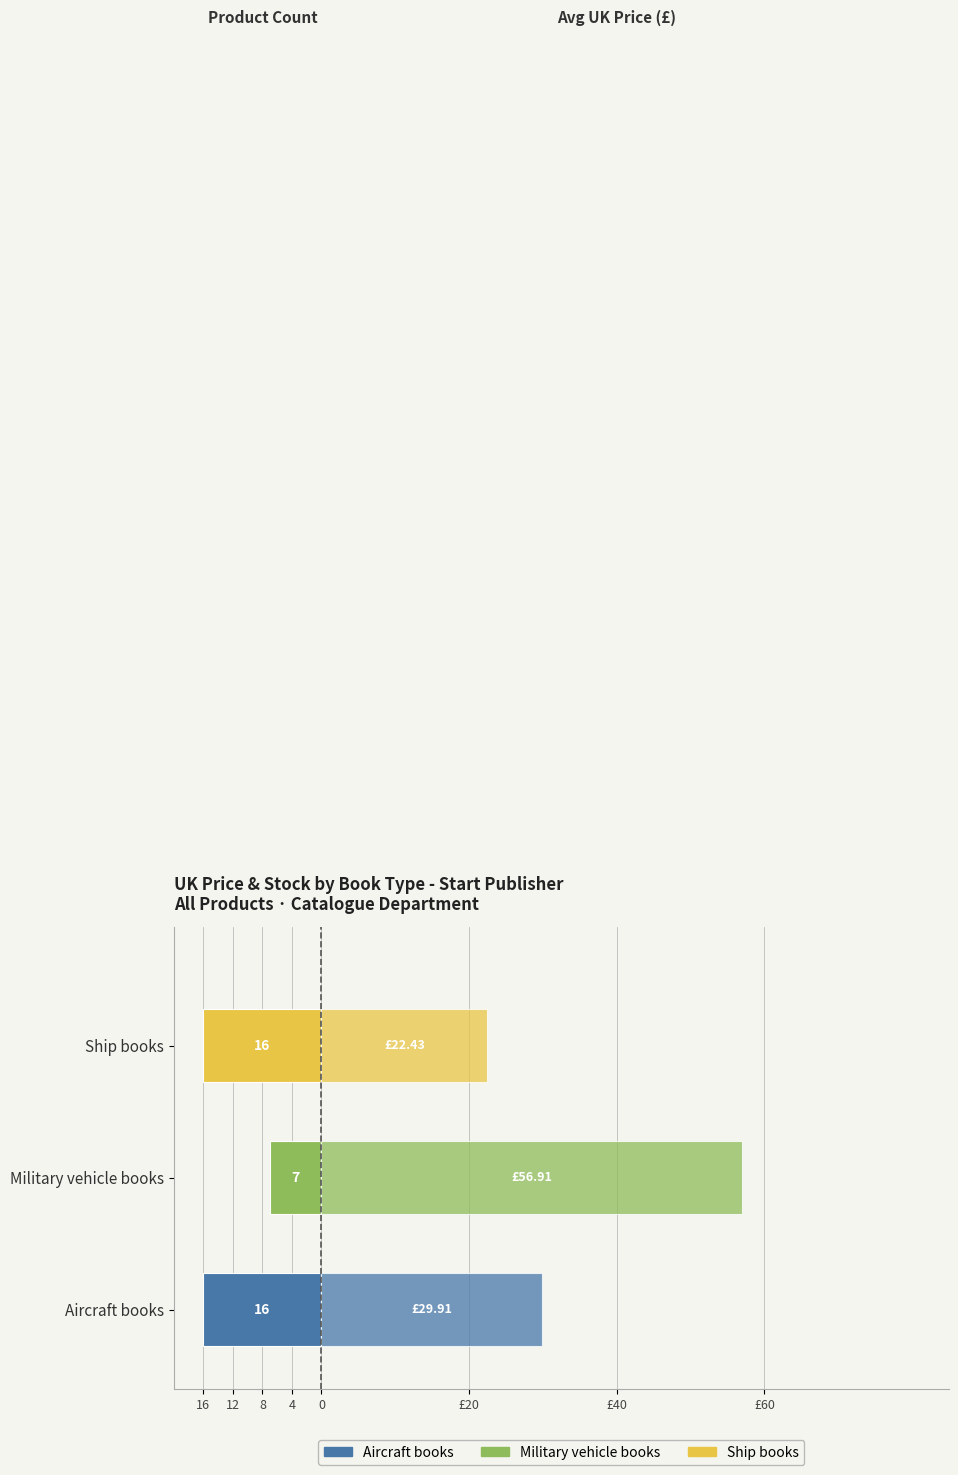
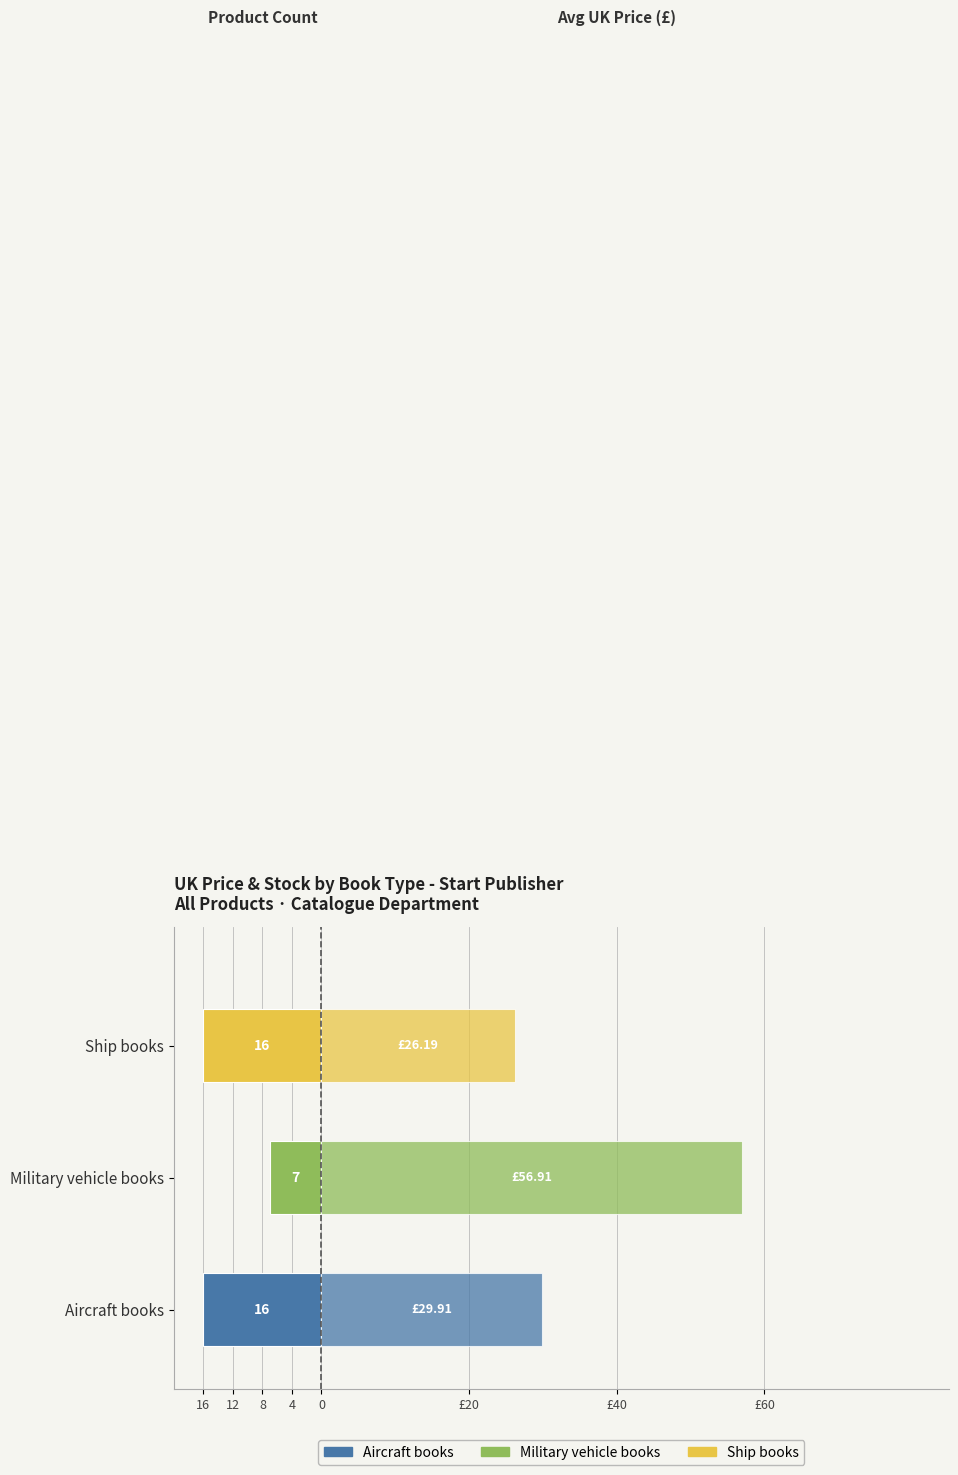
Ship books, Ship books: £22.43 -> £26.19
